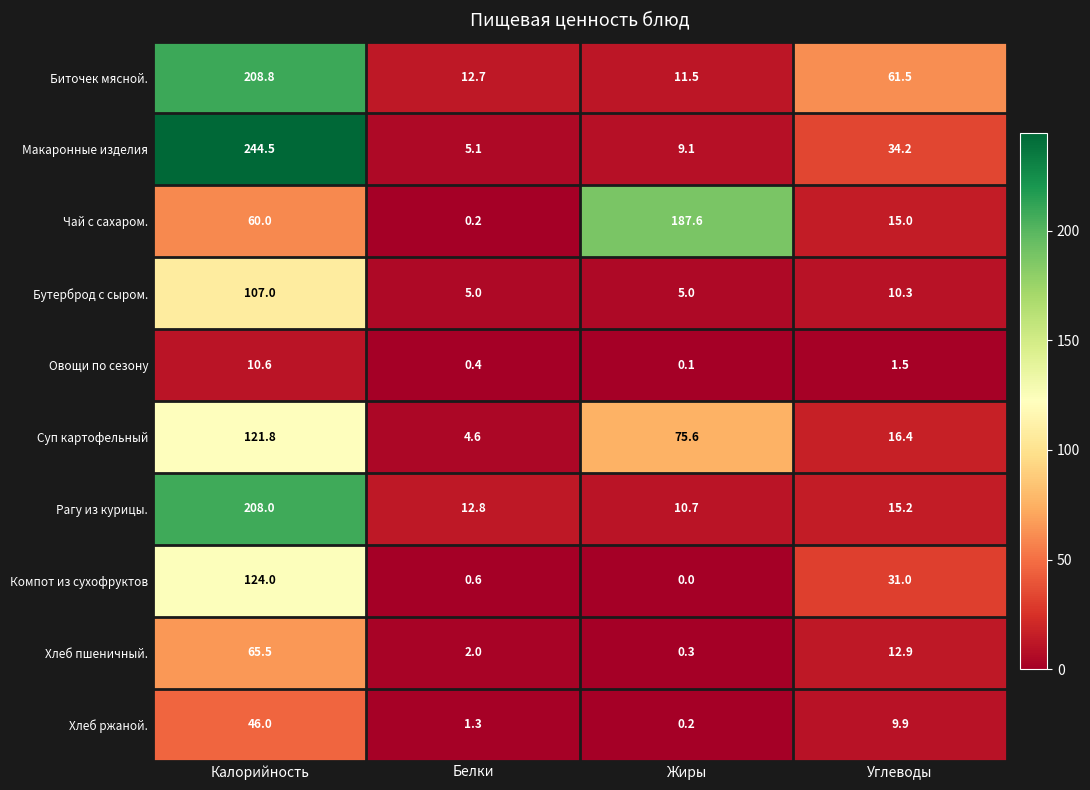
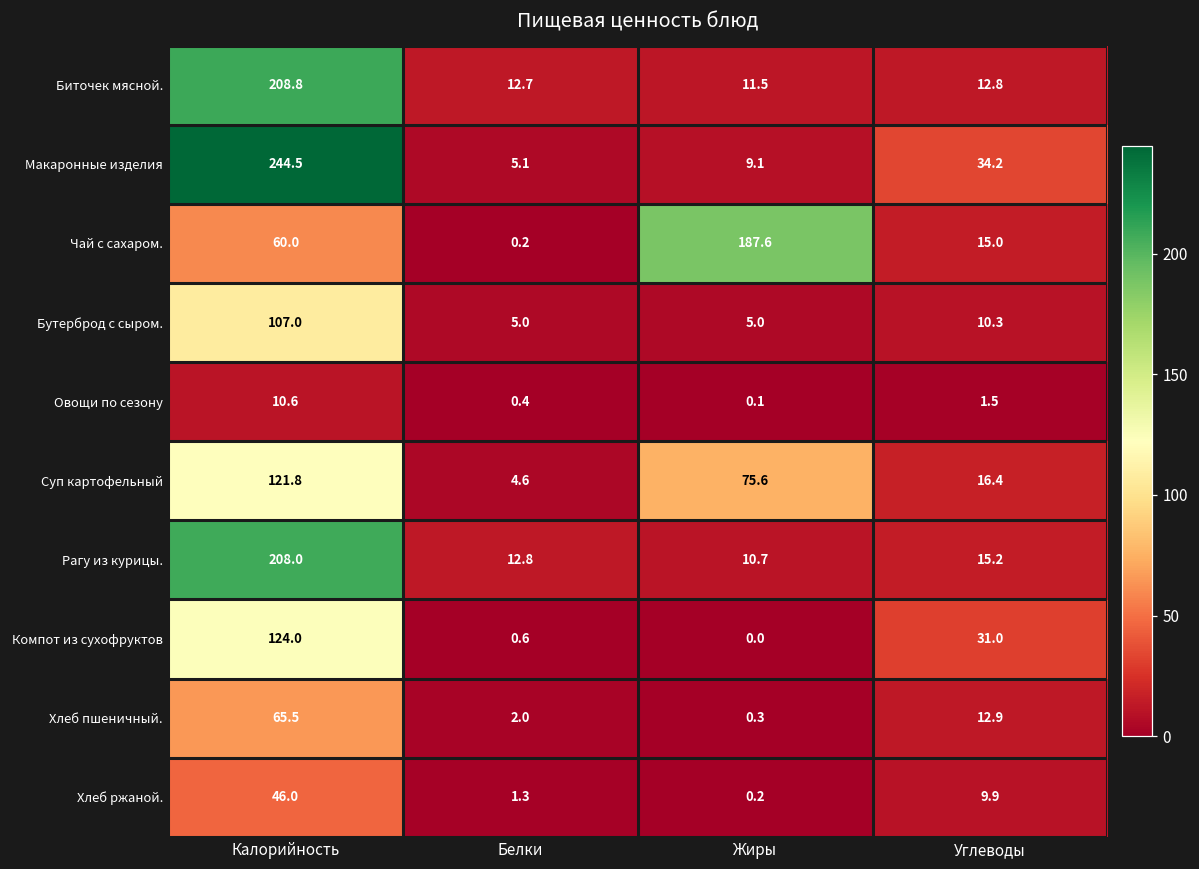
Биточек мясной., Углеводы: 61.5 -> 12.8
